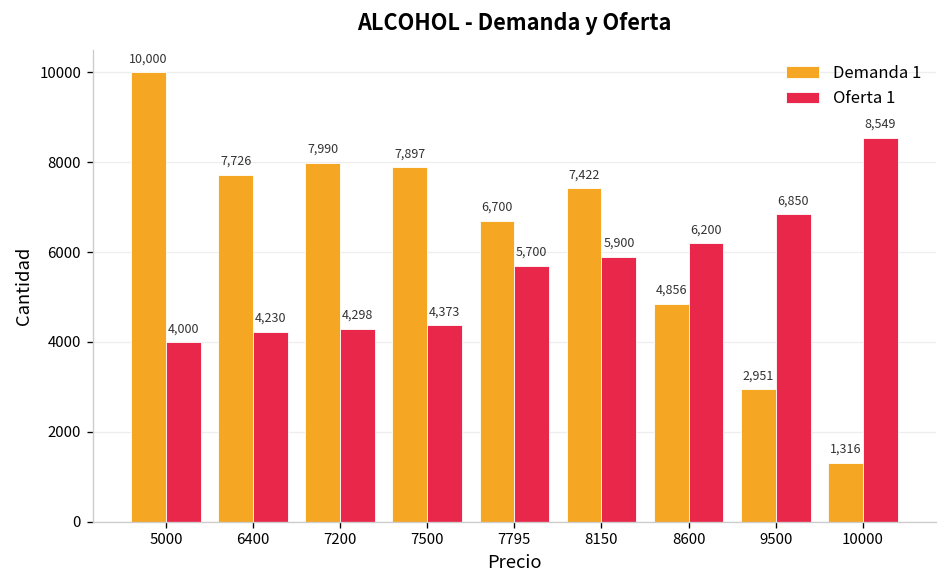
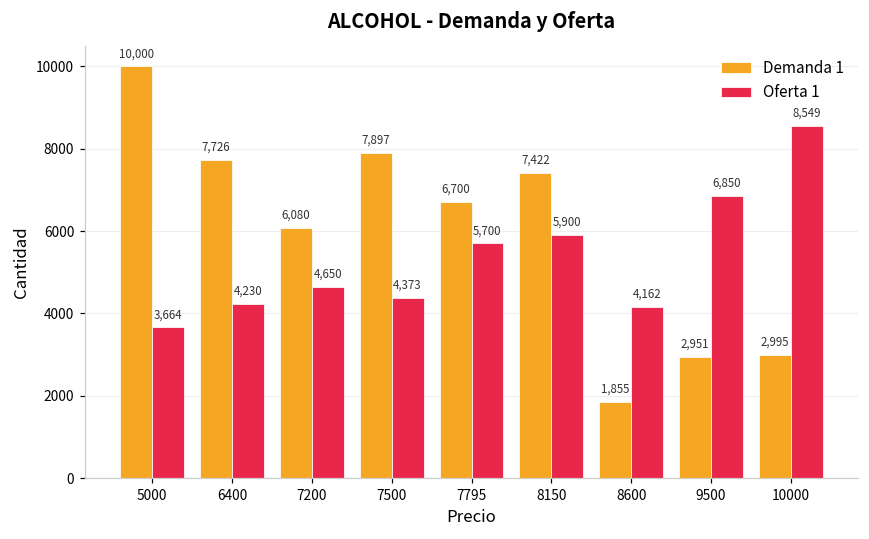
Oferta 1, 5000: 4,000 -> 3,664
Demanda 1, 7200: 7,990 -> 6,080
Oferta 1, 7200: 4,298 -> 4,650
Demanda 1, 8600: 4,856 -> 1,855
Oferta 1, 8600: 6,200 -> 4,162
Demanda 1, 10000: 1,316 -> 2,995
